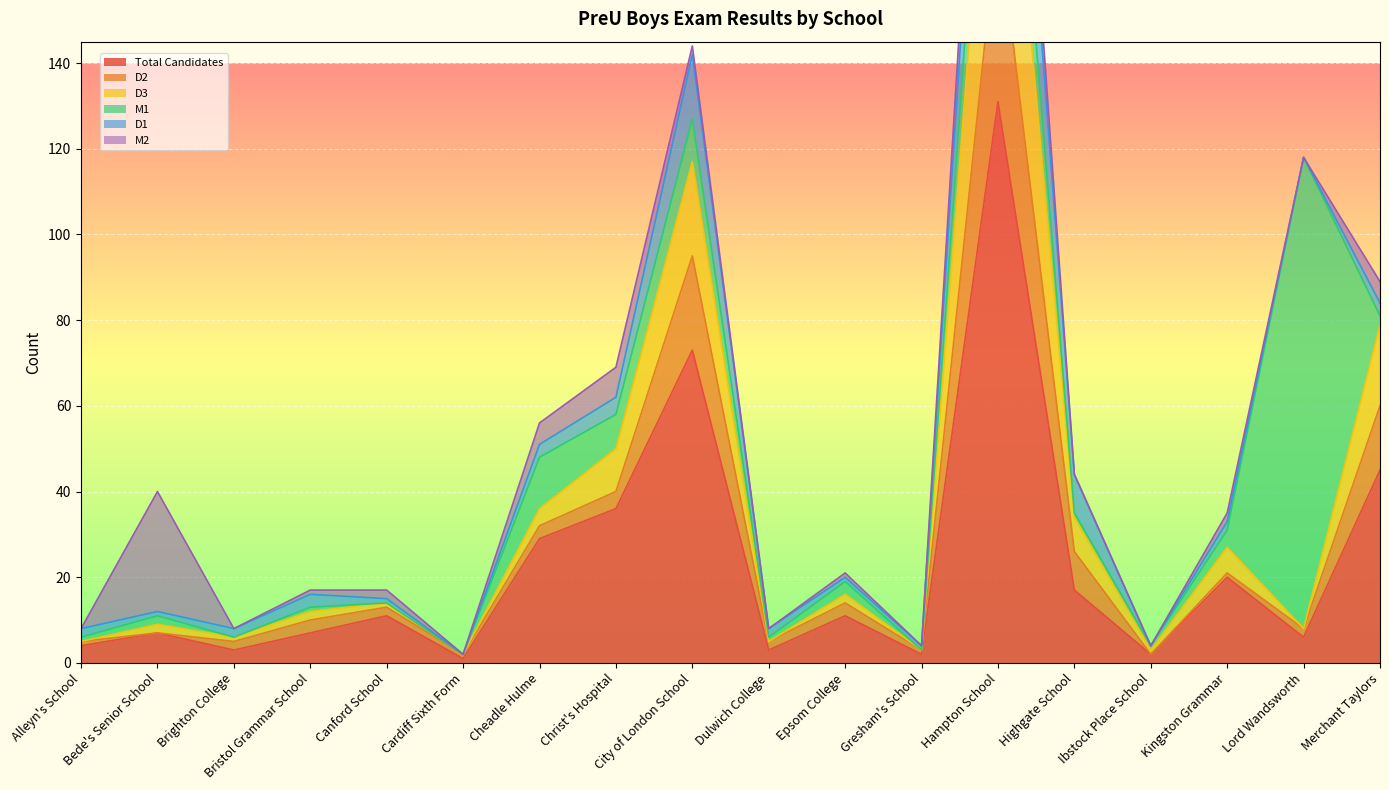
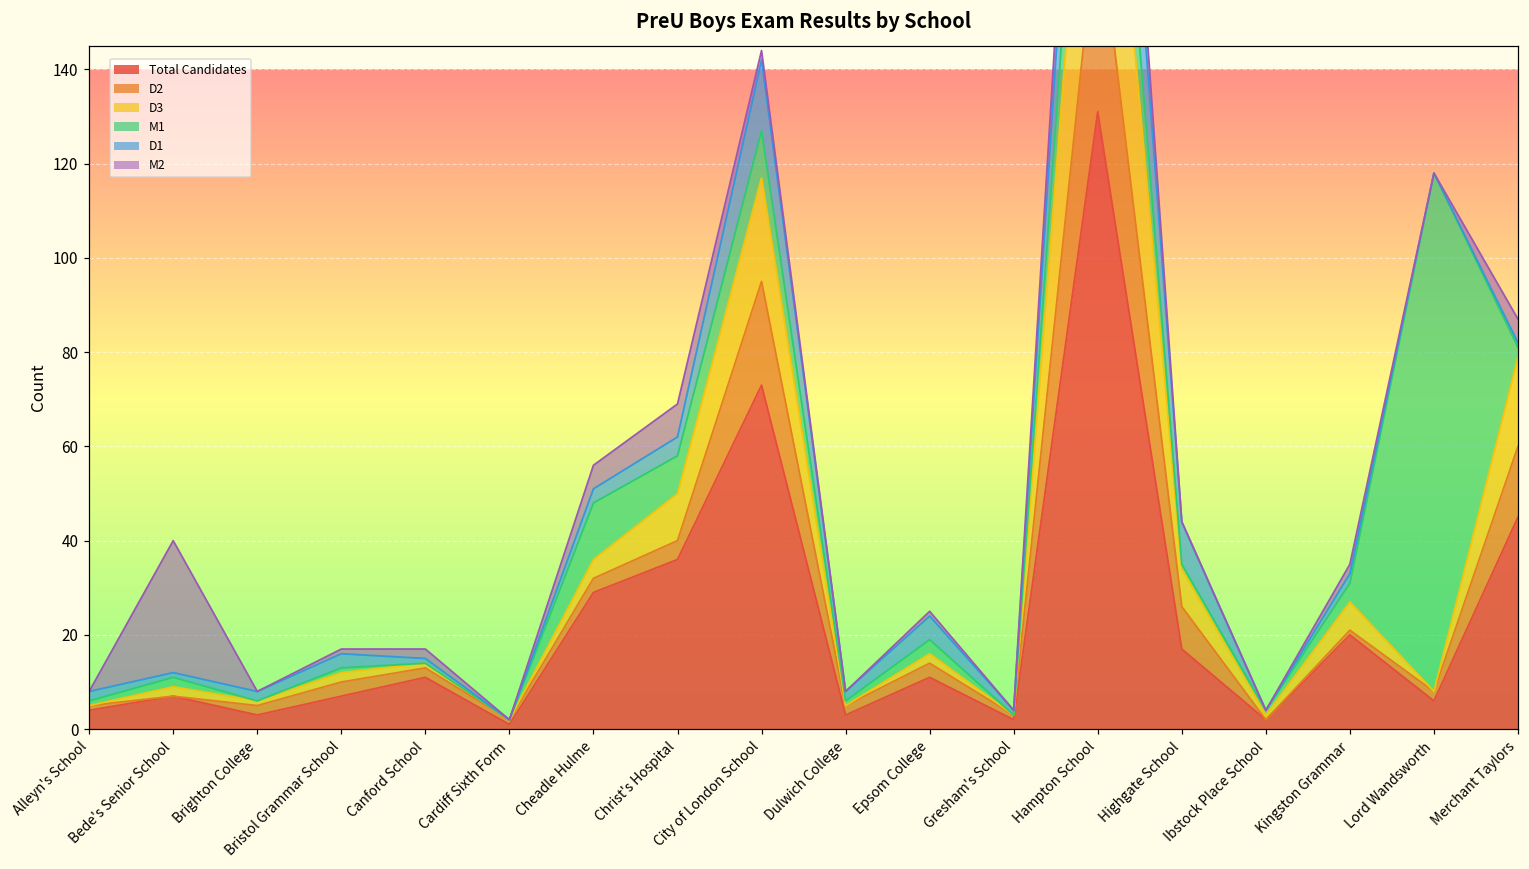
D1, Epsom College: 1 -> 5
D1, Merchant Taylors: 3 -> 1
